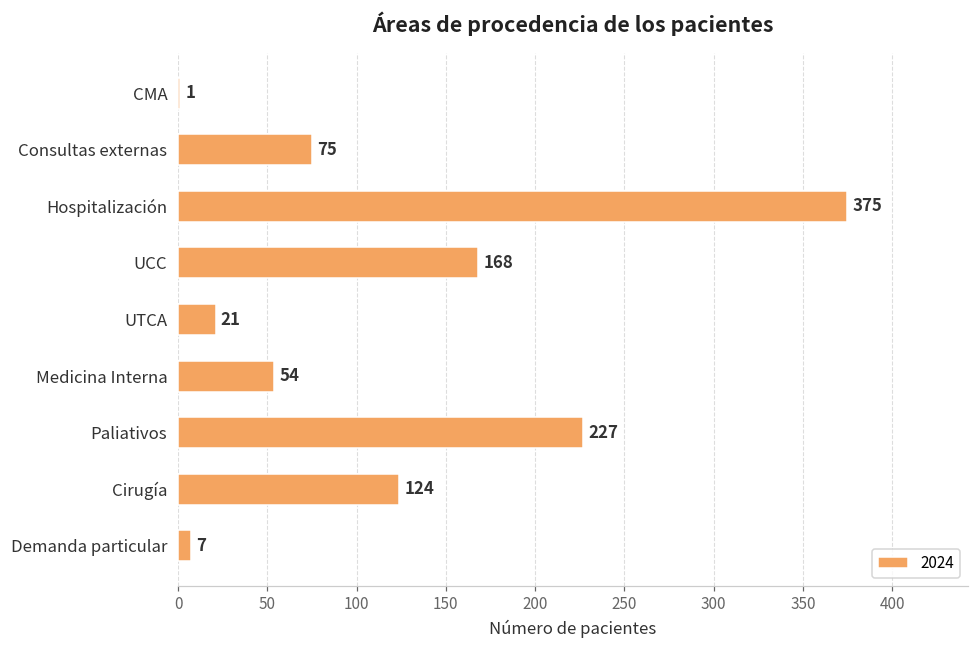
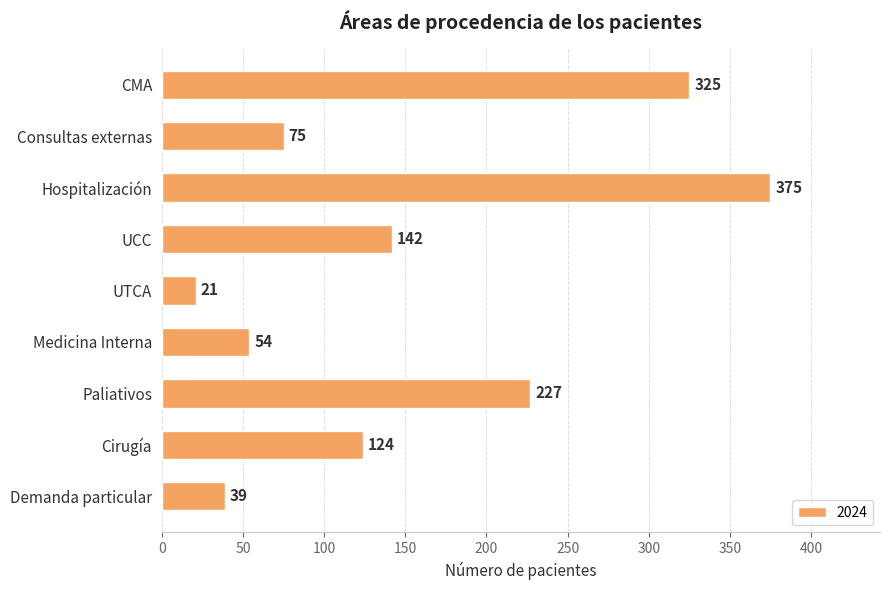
CMA: 1 -> 325
UCC: 168 -> 142
Demanda particular: 7 -> 39
